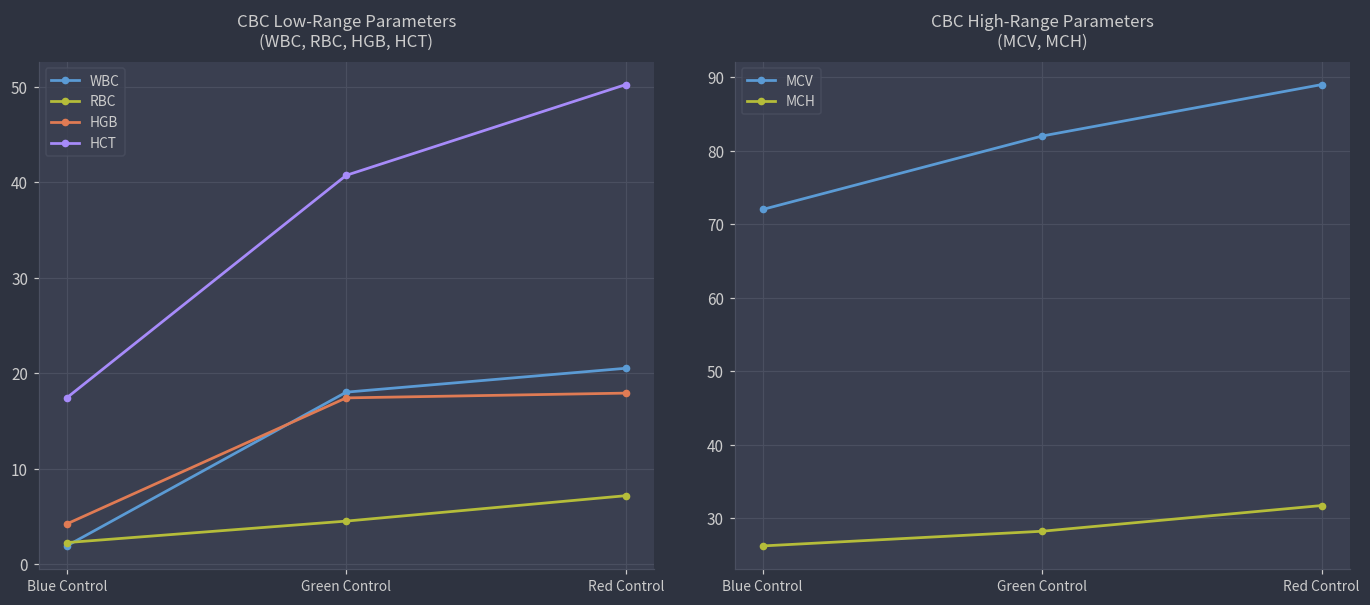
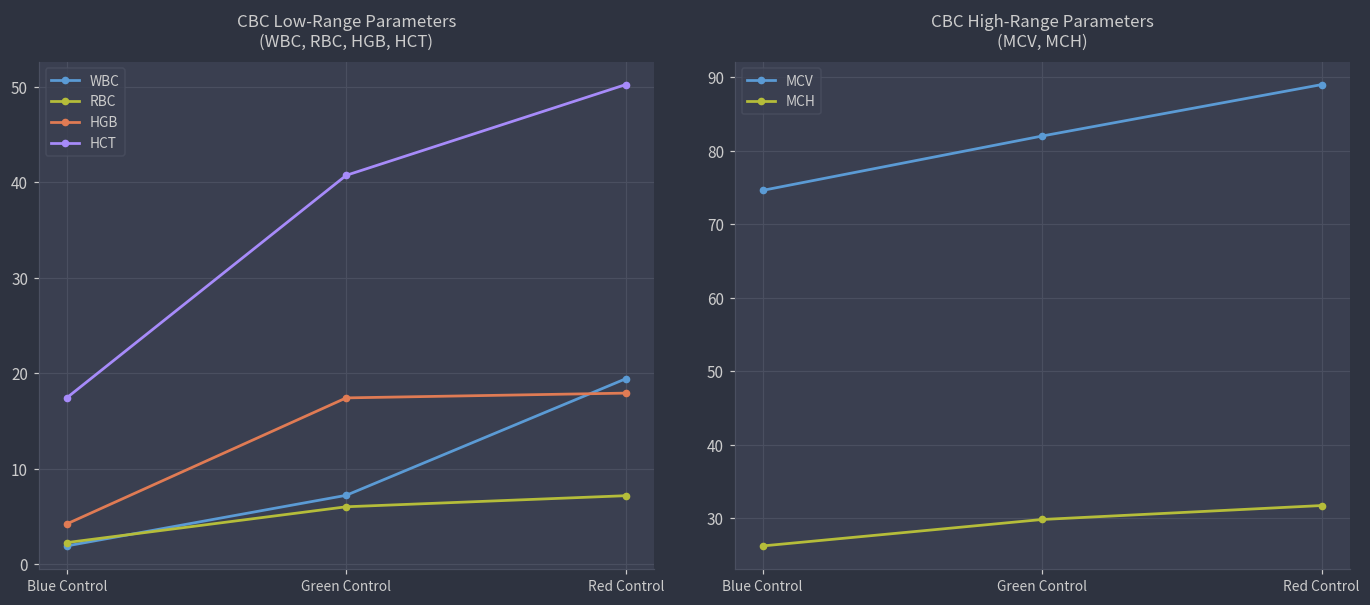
CBC Low-Range Parameters (WBC, RBC, HGB, HCT), WBC, Green Control: 18 -> 7
CBC Low-Range Parameters (WBC, RBC, HGB, HCT), RBC, Green Control: 5 -> 6
CBC Low-Range Parameters (WBC, RBC, HGB, HCT), WBC, Red Control: 21 -> 19
CBC High-Range Parameters (MCV, MCH), MCV, Blue Control: 72 -> 75
CBC High-Range Parameters (MCV, MCH), MCH, Green Control: 28 -> 30
